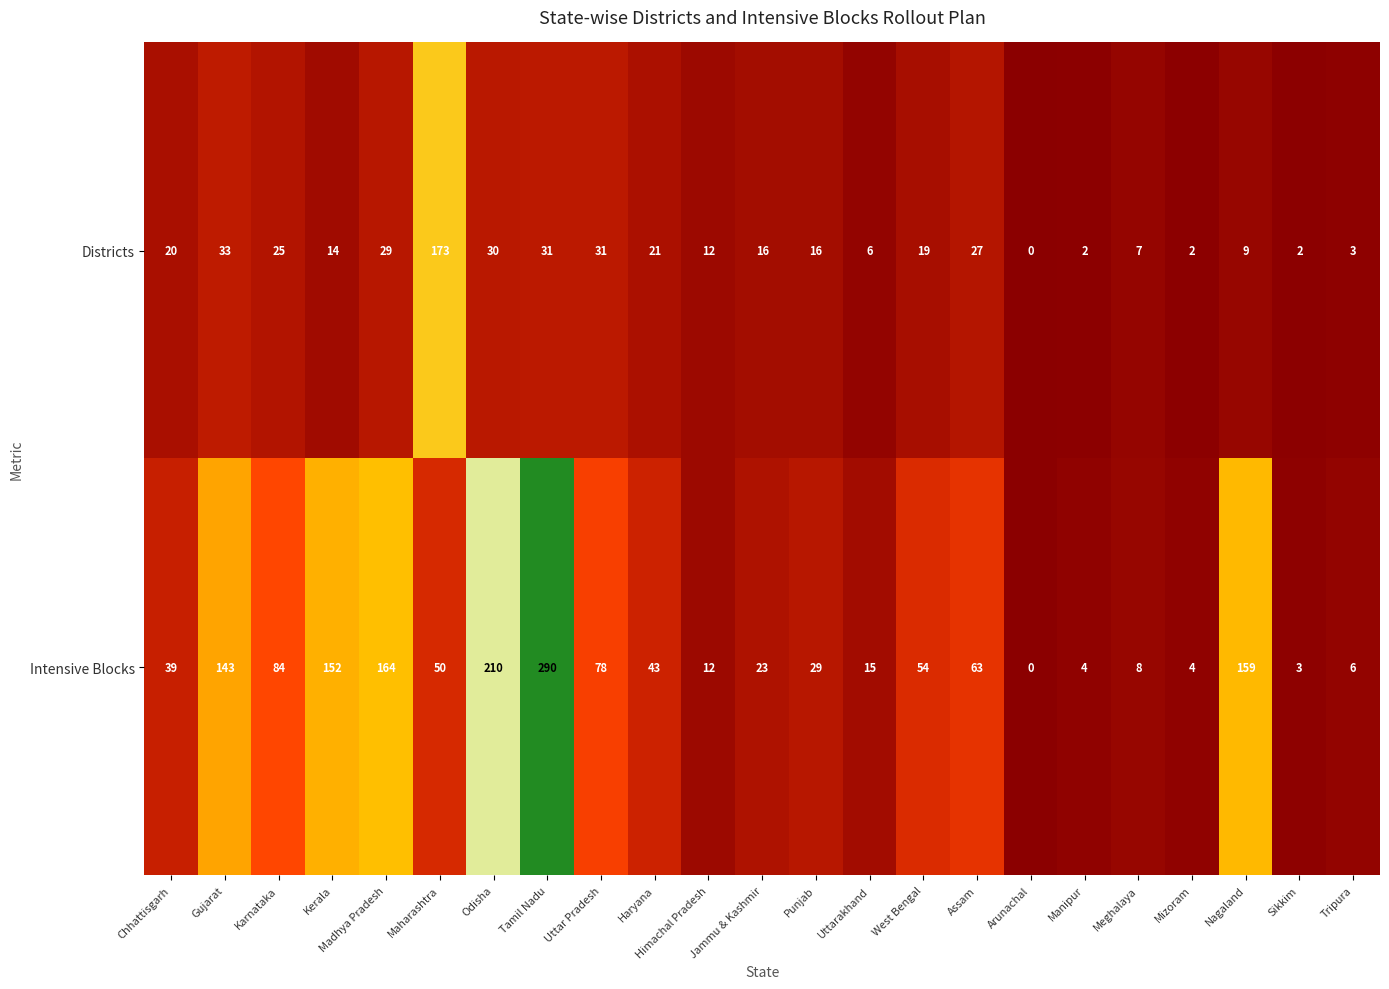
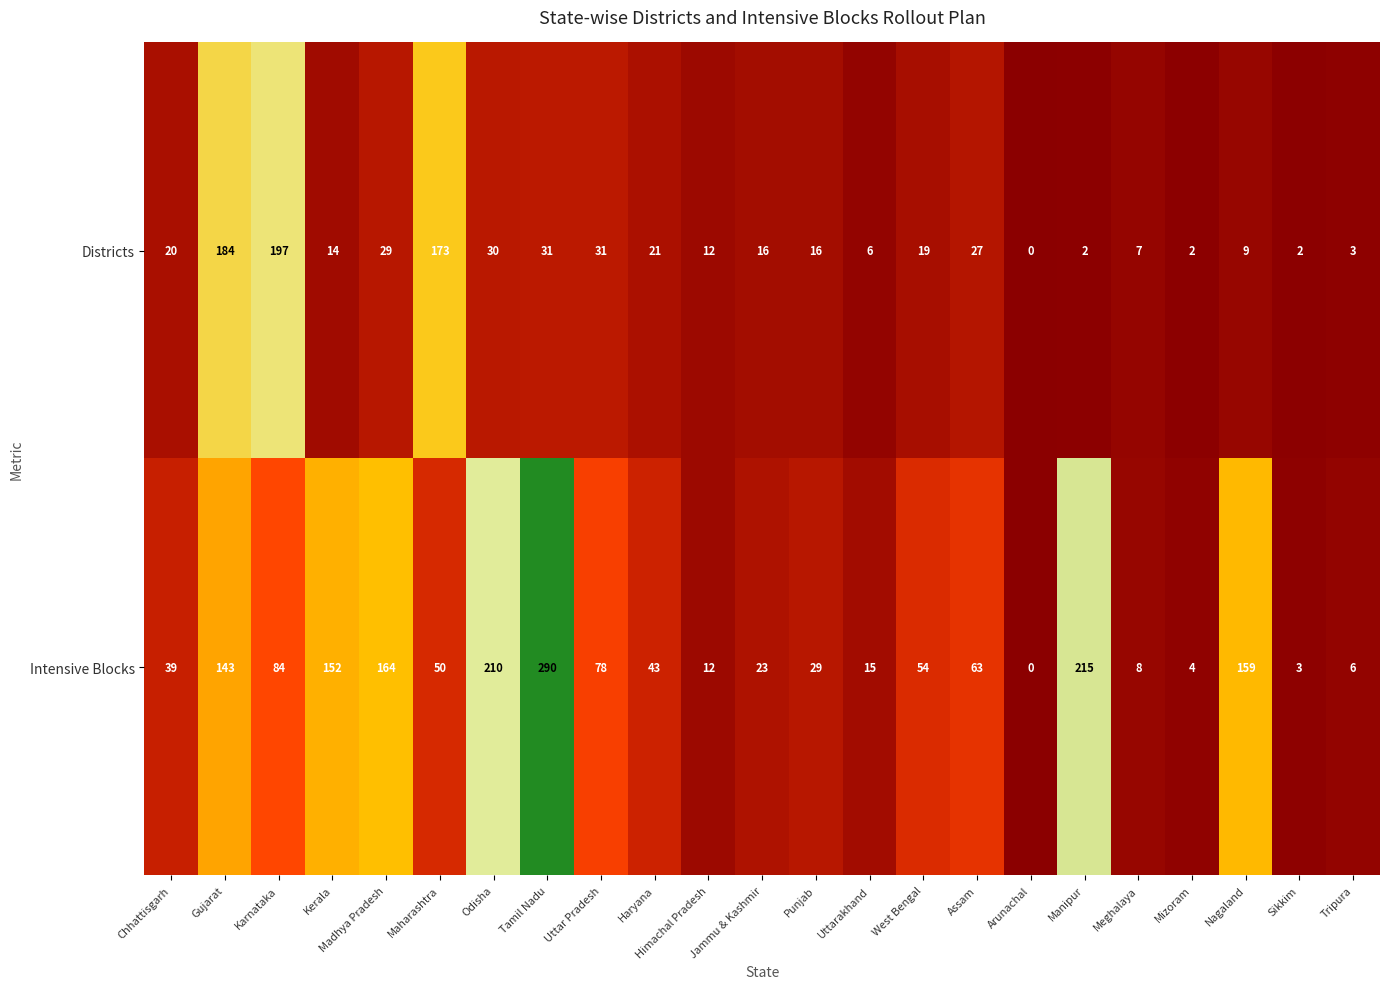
Districts, Gujarat: 33 -> 184
Districts, Karnataka: 25 -> 197
Intensive Blocks, Manipur: 4 -> 215
